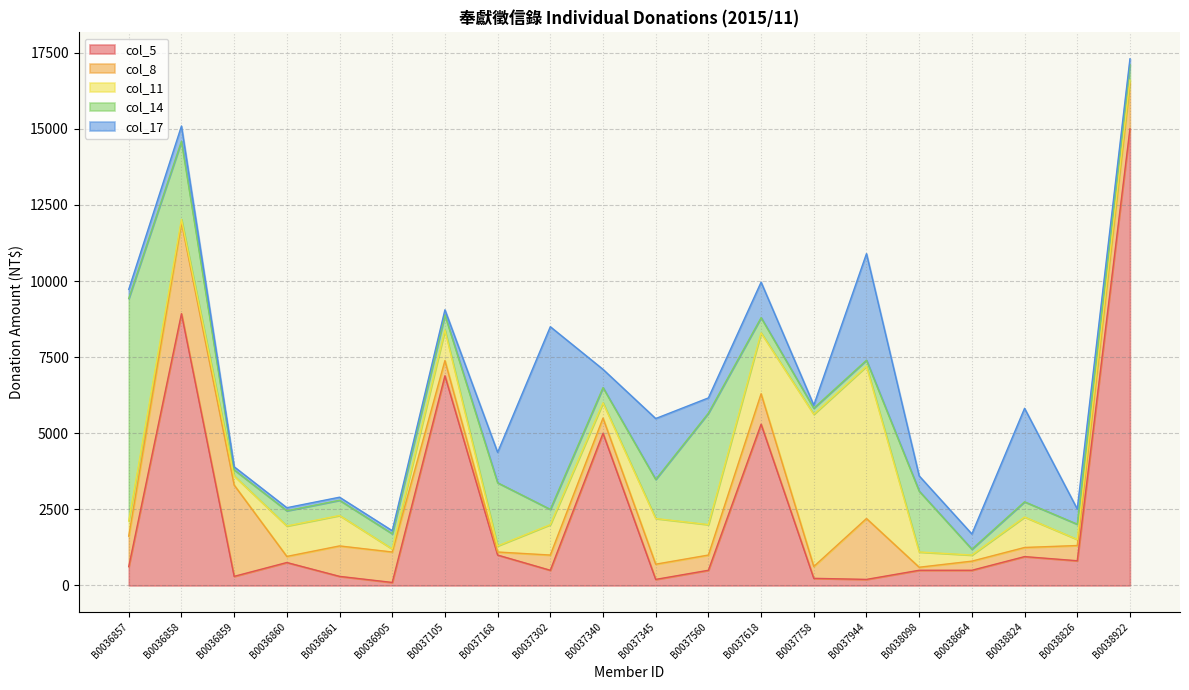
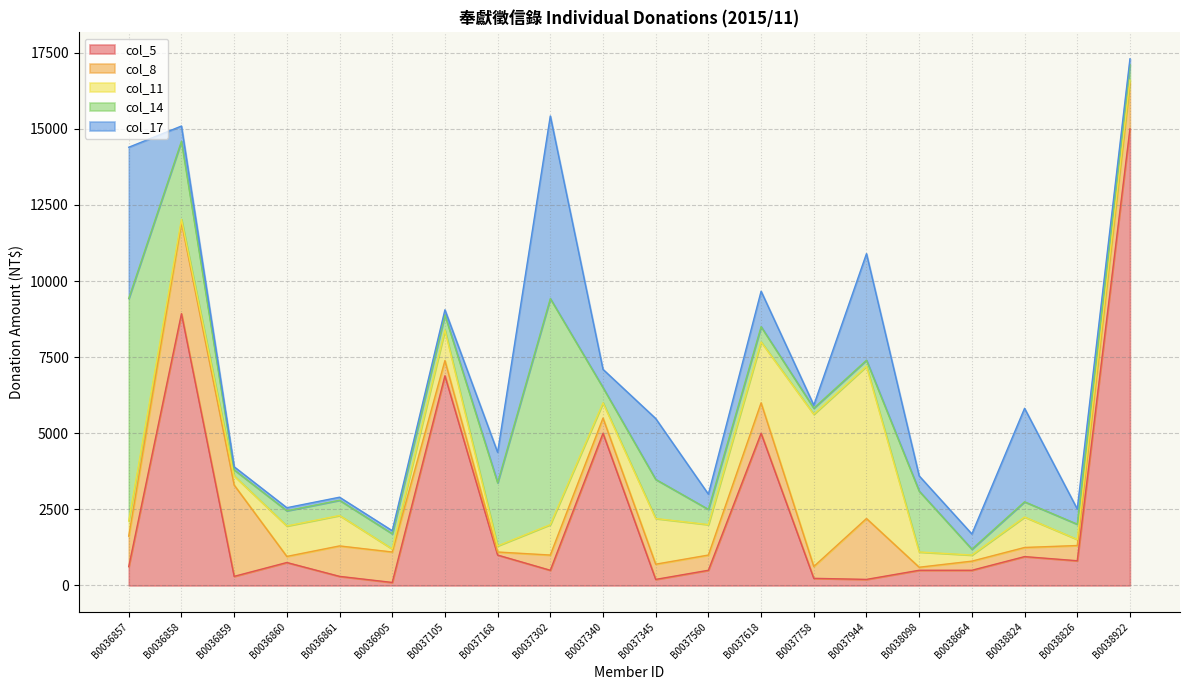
col_17, B0036857: 300 -> 5000
col_14, B0037302: 500 -> 7400
col_14, B0037560: 3700 -> 500
col_5, B0037618: 5300 -> 5000
